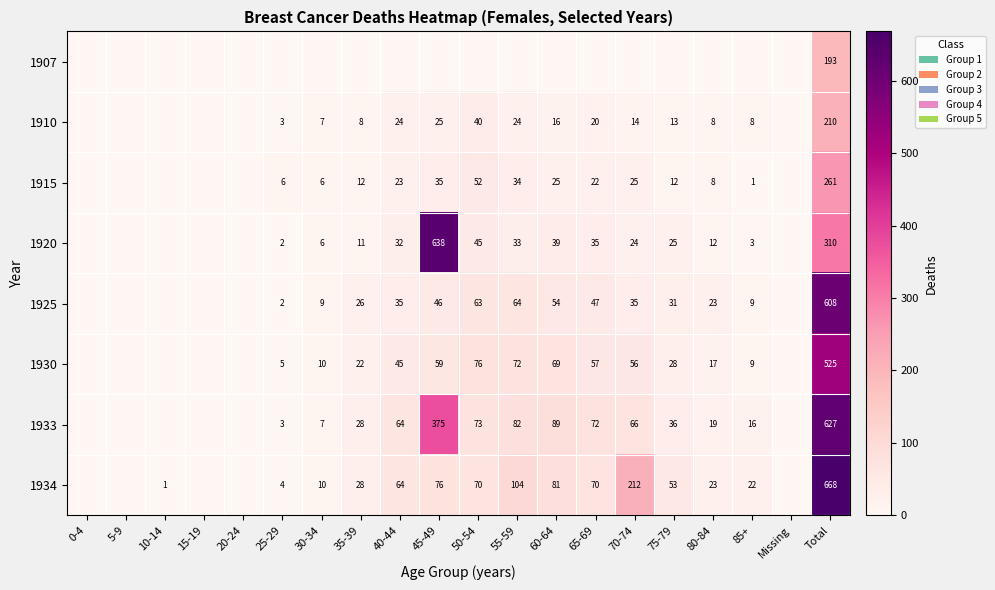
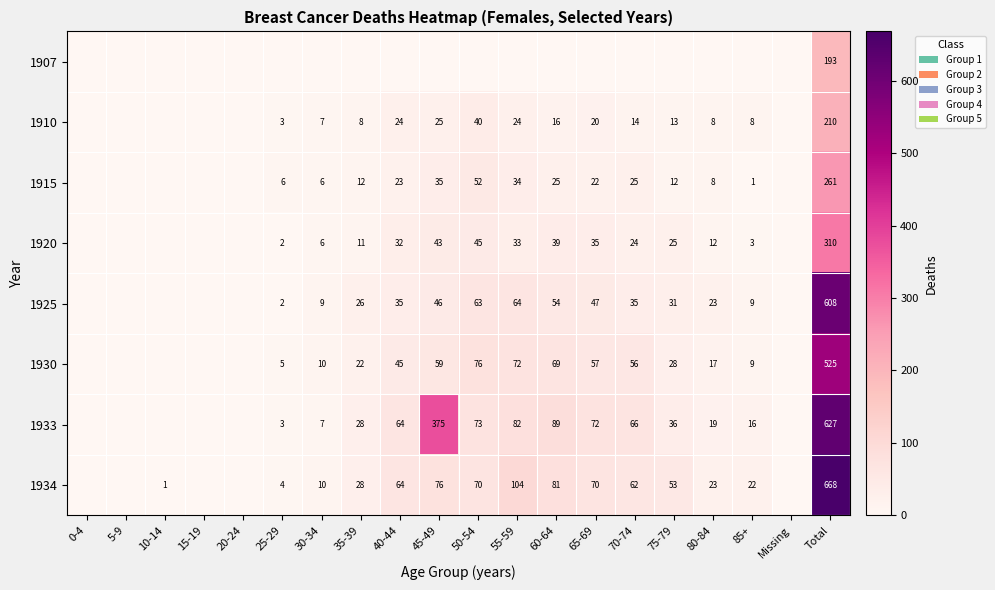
1920, 45-49: 638 -> 43
1934, 70-74: 212 -> 62
